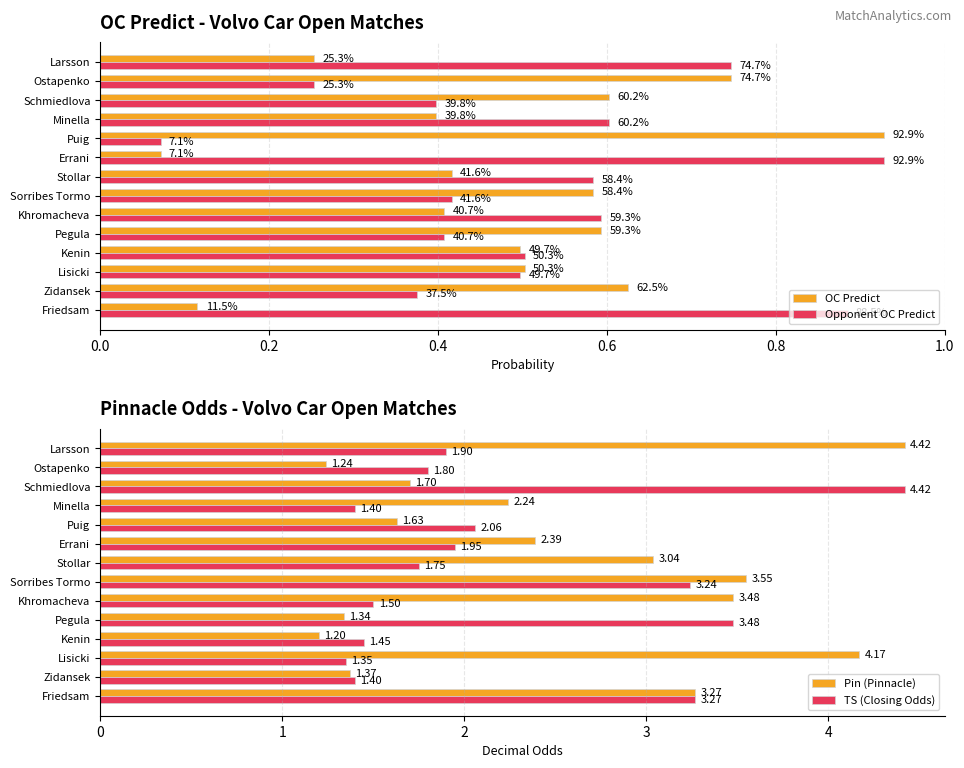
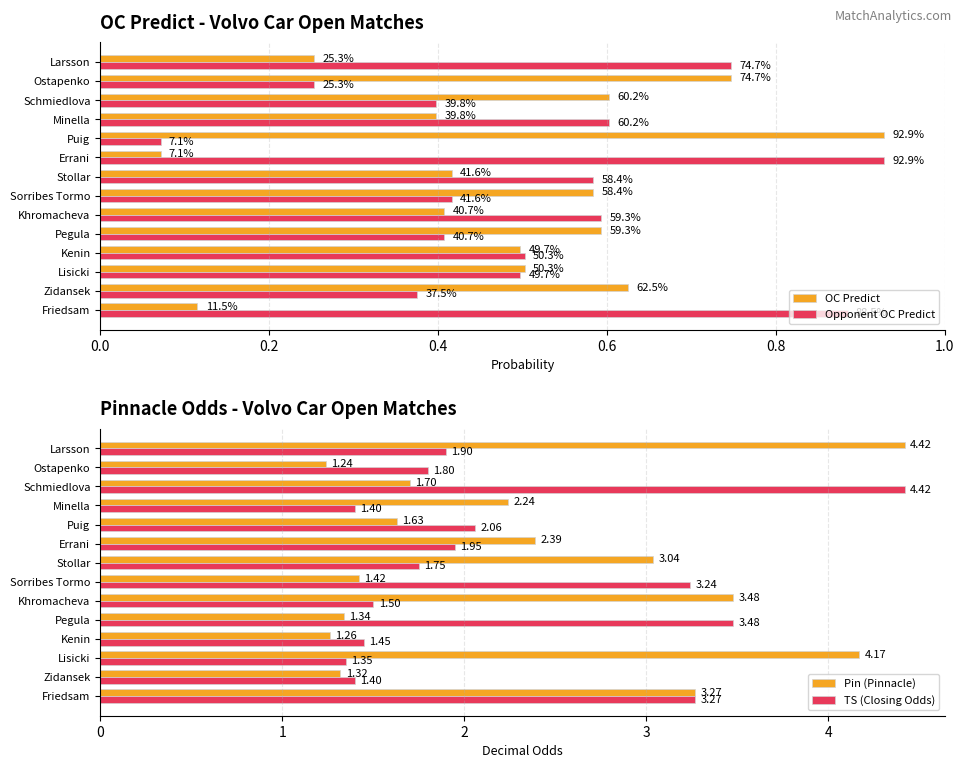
Pinnacle Odds - Volvo Car Open Matches, Pin (Pinnacle), Sorribes Tormo: 3.55 -> 1.42
Pinnacle Odds - Volvo Car Open Matches, Pin (Pinnacle), Kenin: 1.20 -> 1.26
Pinnacle Odds - Volvo Car Open Matches, Pin (Pinnacle), Zidansek: 1.37 -> 1.32
